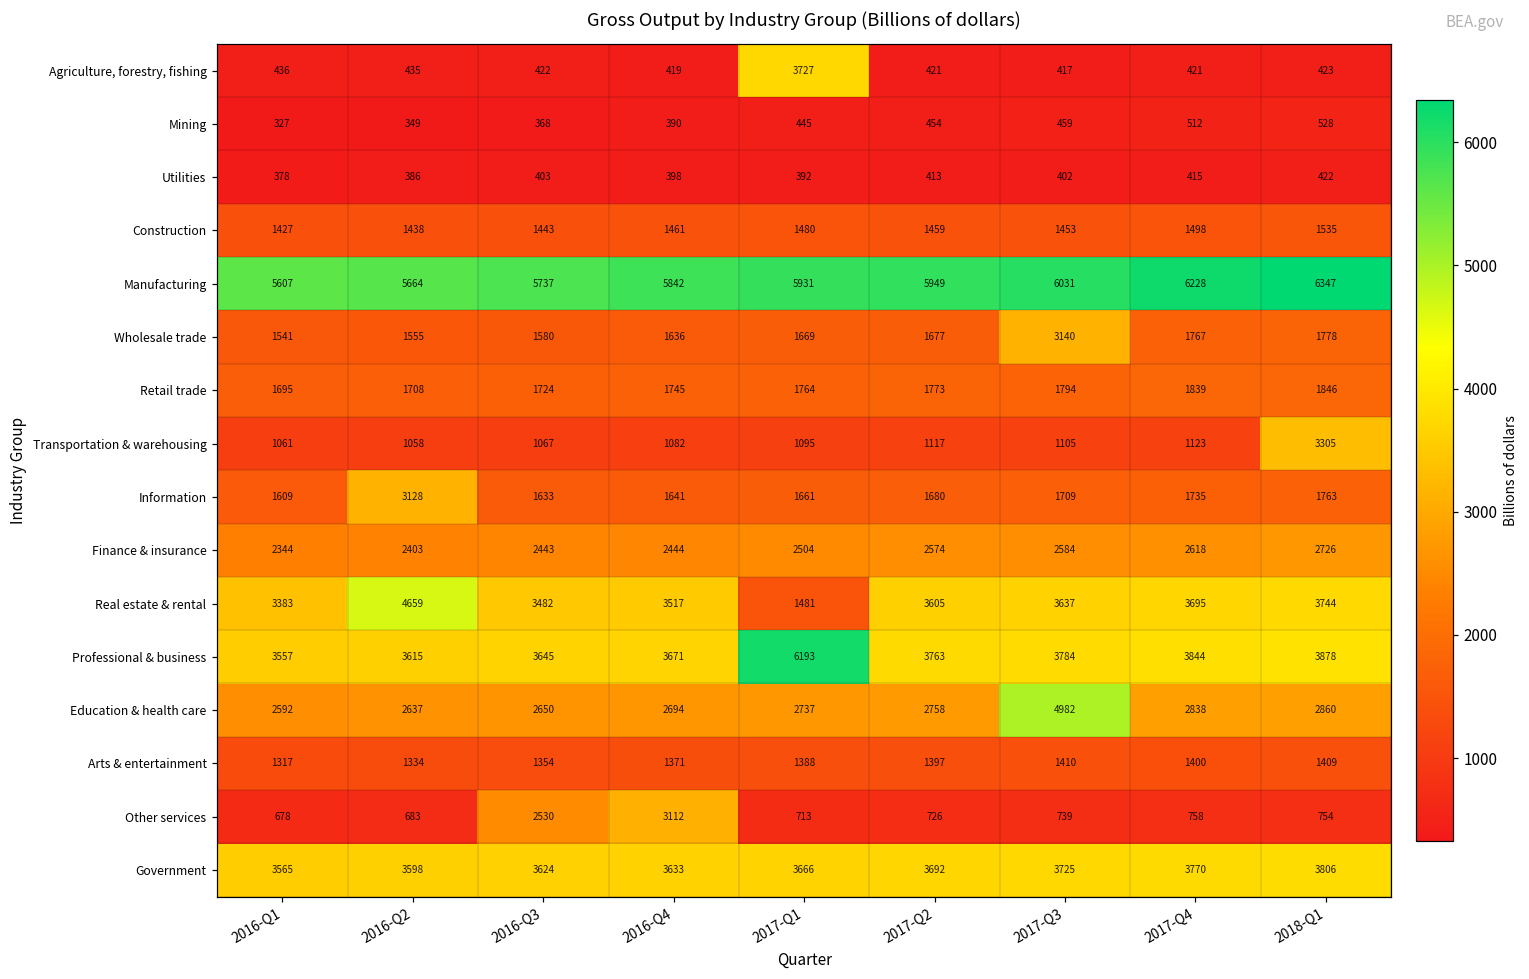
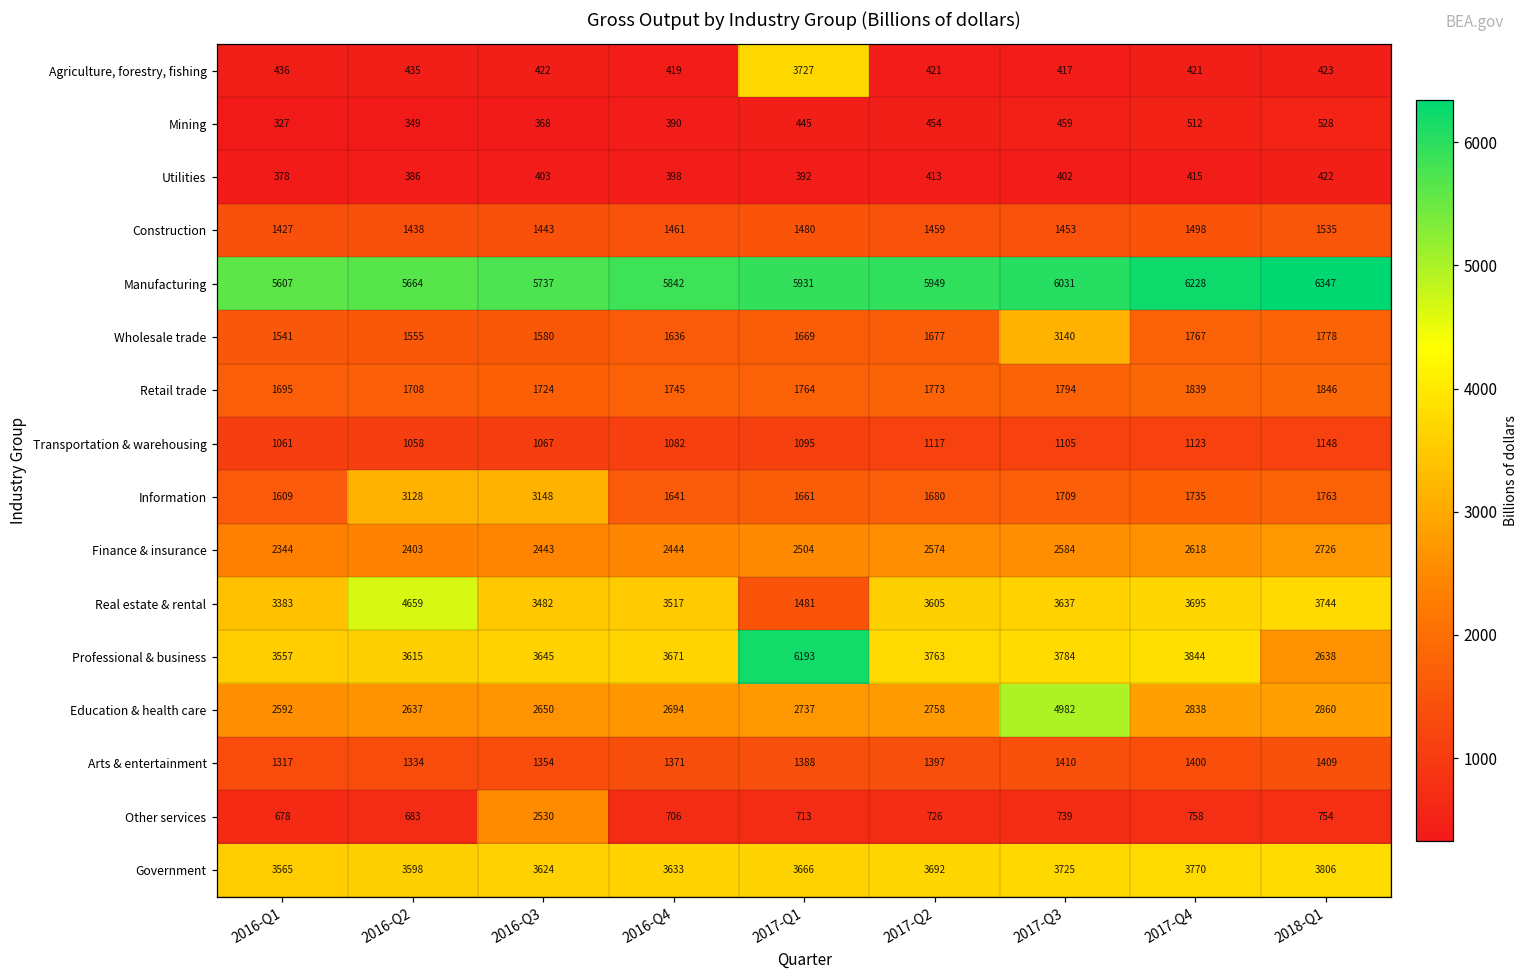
Transportation & warehousing, 2018-Q1: 3305 -> 1148
Information, 2016-Q3: 1633 -> 3148
Professional & business, 2018-Q1: 3878 -> 2638
Other services, 2016-Q4: 3112 -> 706
